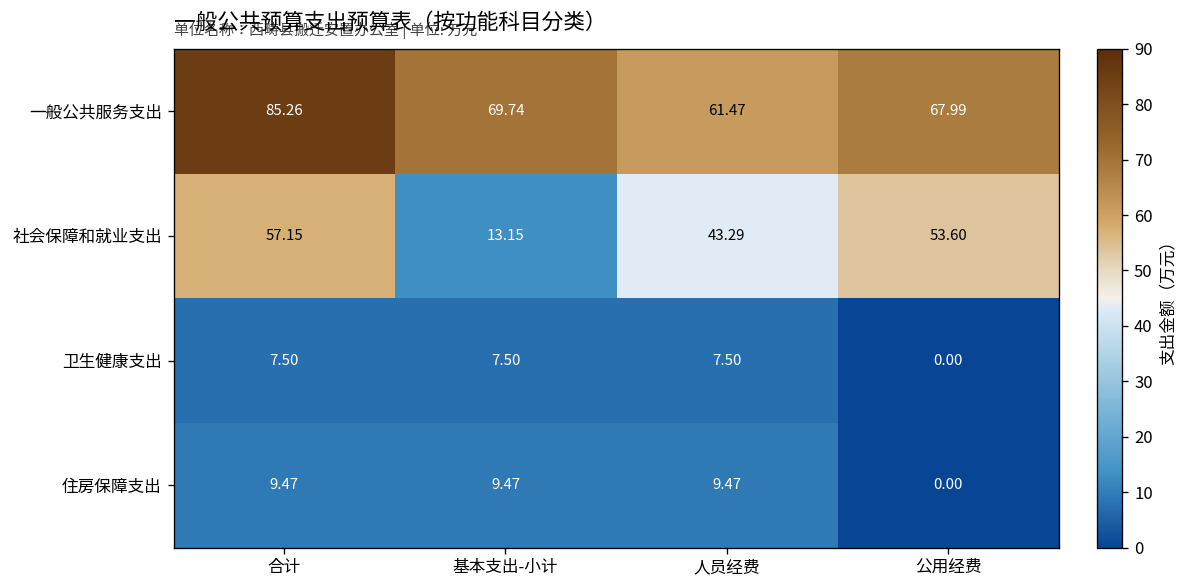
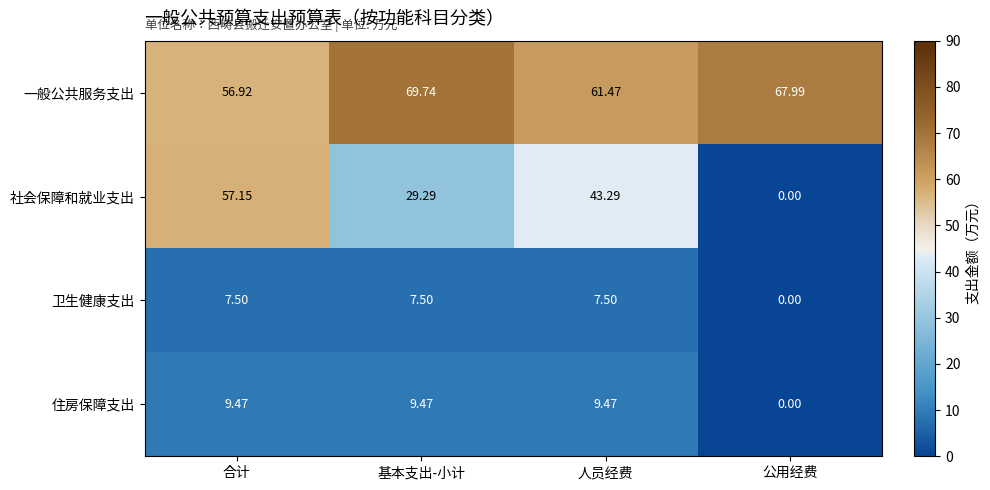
一般公共服务支出, 合计: 85.26 -> 56.92
社会保障和就业支出, 基本支出-小计: 13.15 -> 29.29
社会保障和就业支出, 公用经费: 53.60 -> 0.00
